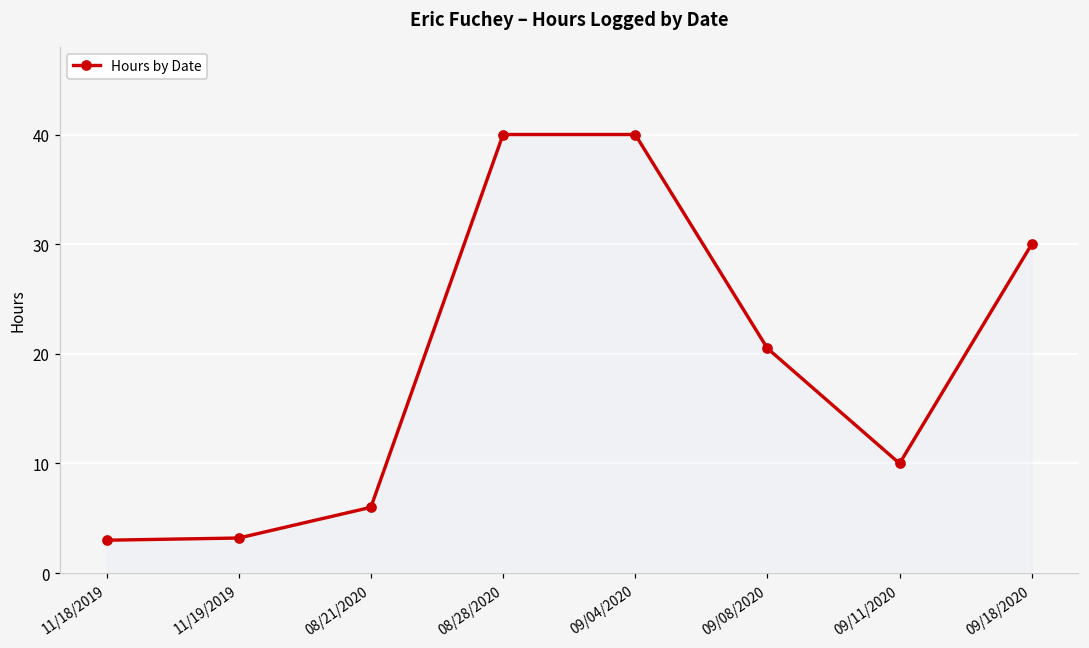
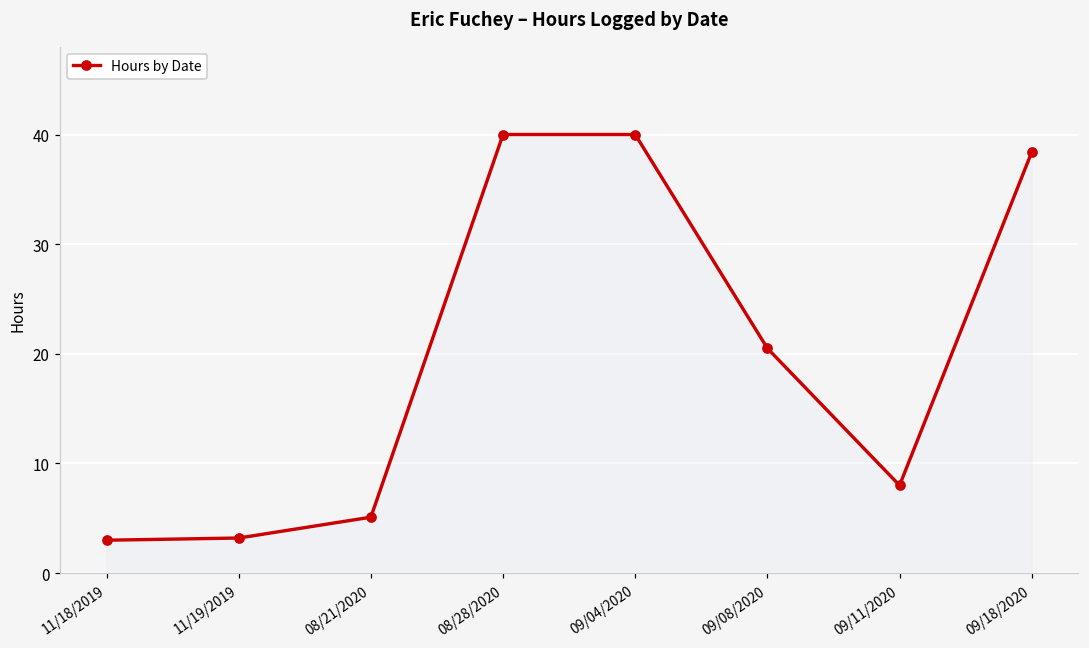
08/21/2020: 6 -> 5
09/11/2020: 10 -> 8
09/18/2020: 30 -> 38
